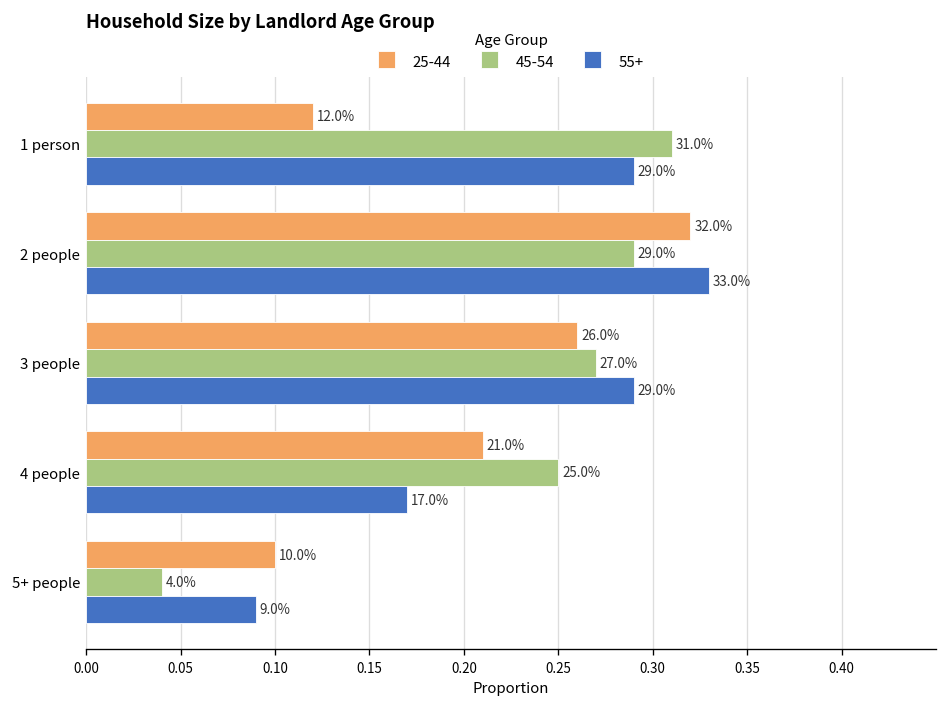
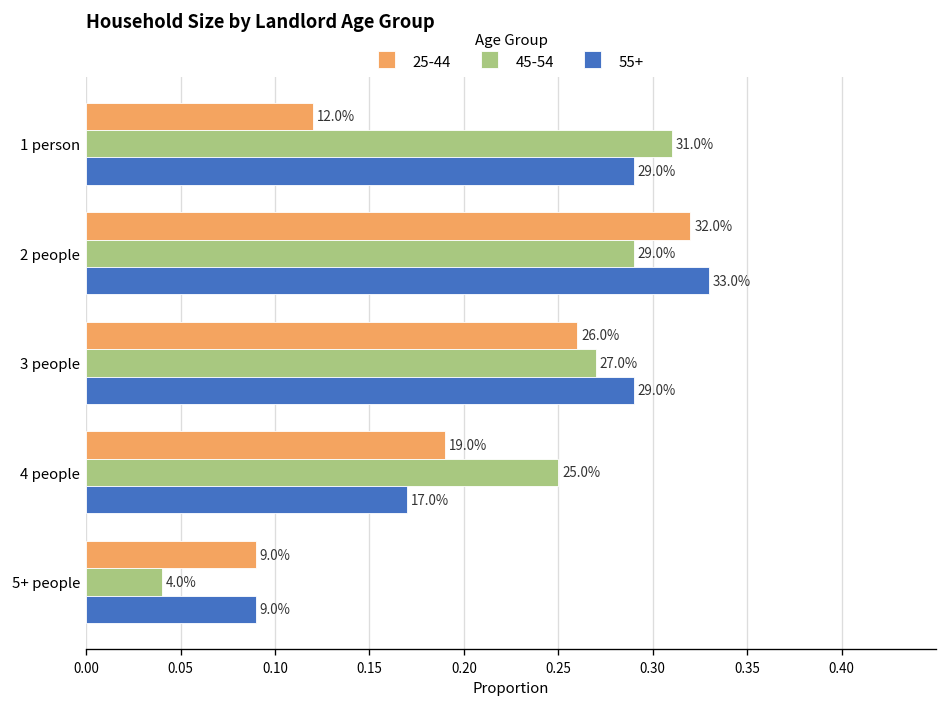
25-44, 4 people: 21.0% -> 19.0%
25-44, 5+ people: 10.0% -> 9.0%
